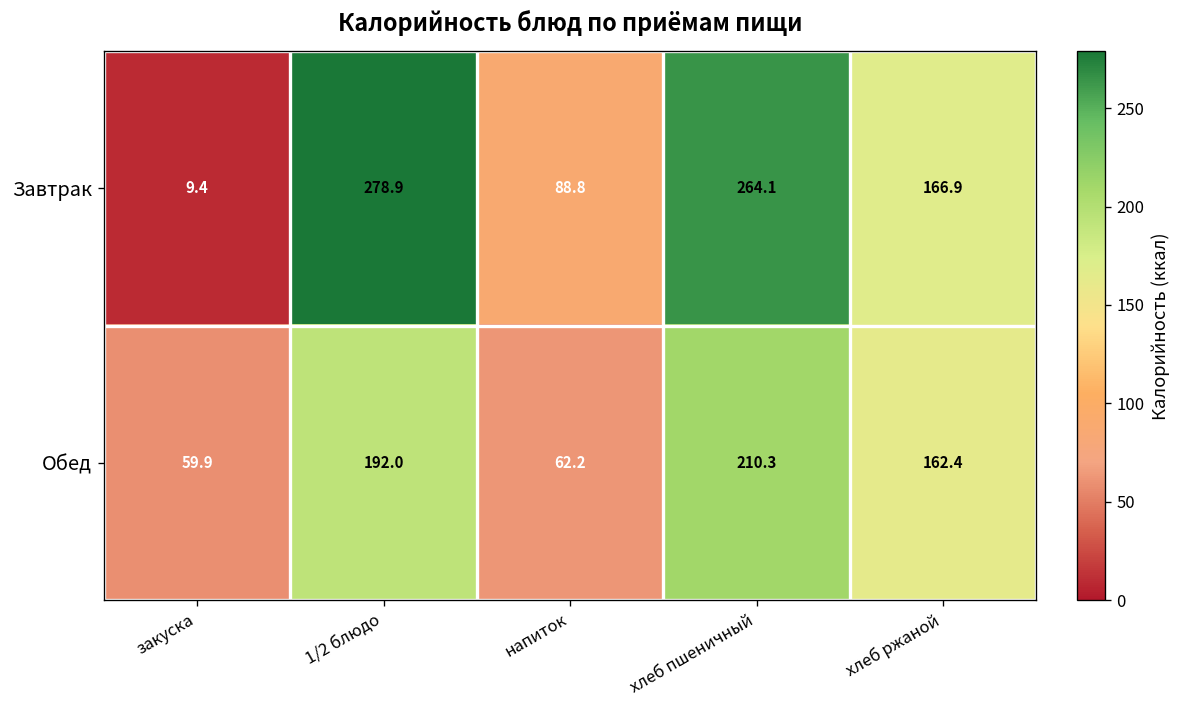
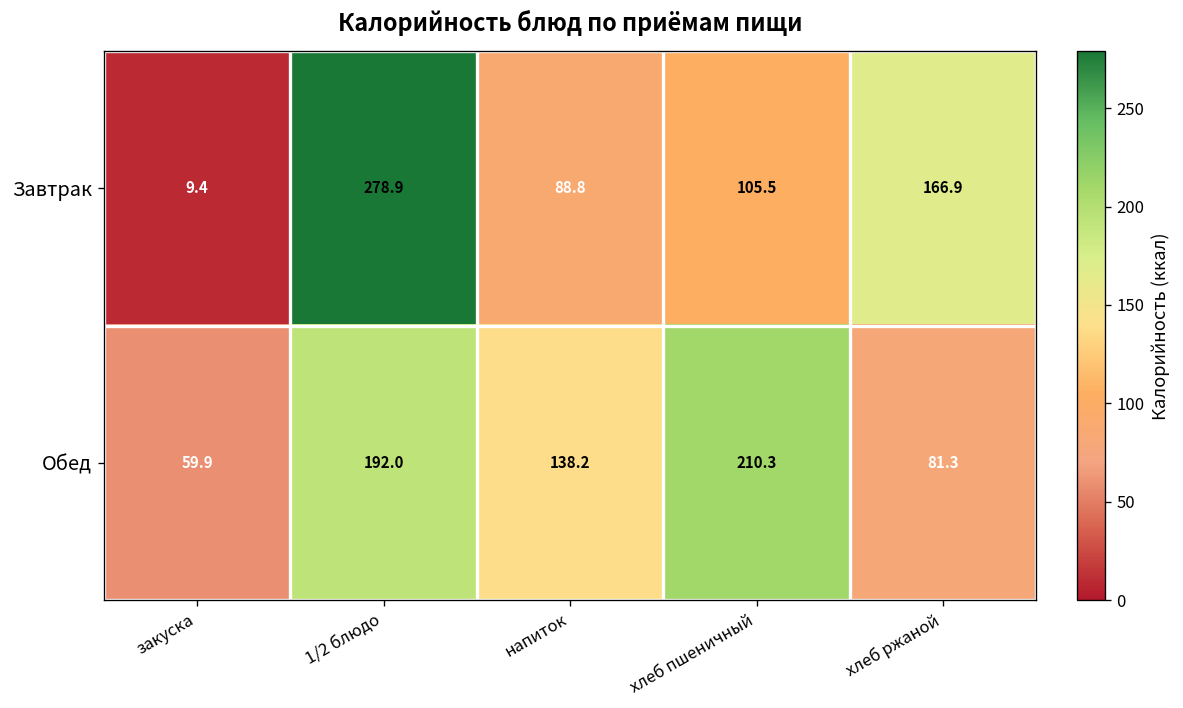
Завтрак, хлеб пшеничный: 264.1 -> 105.5
Обед, напиток: 62.2 -> 138.2
Обед, хлеб ржаной: 162.4 -> 81.3
